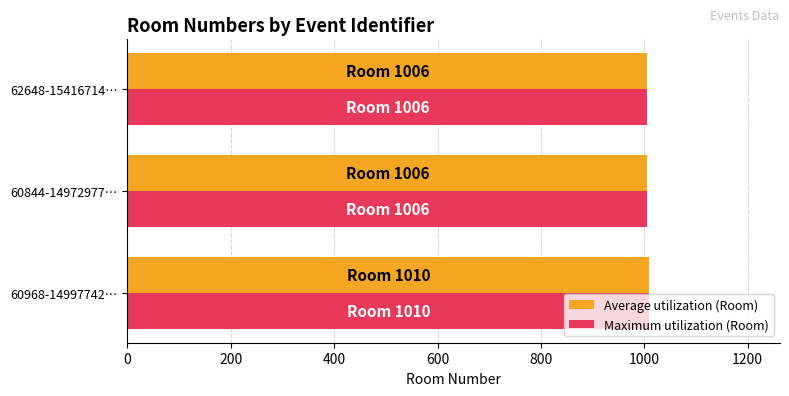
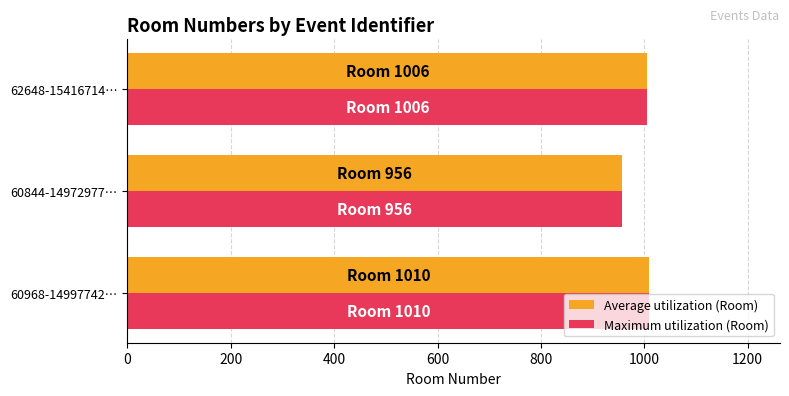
Average utilization (Room), 60844-14972977…: 1006 -> 956
Maximum utilization (Room), 60844-14972977…: 1006 -> 956
